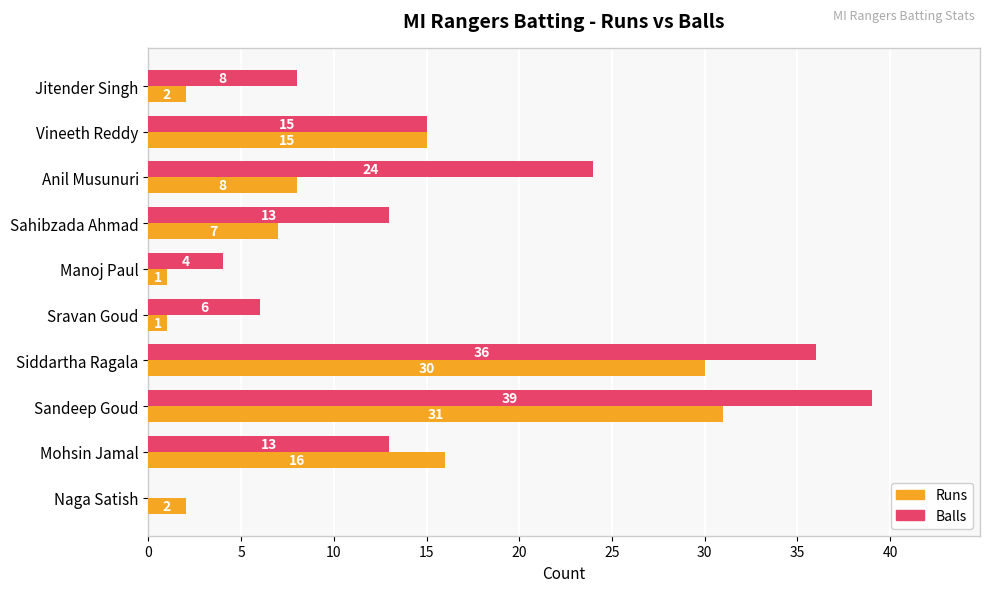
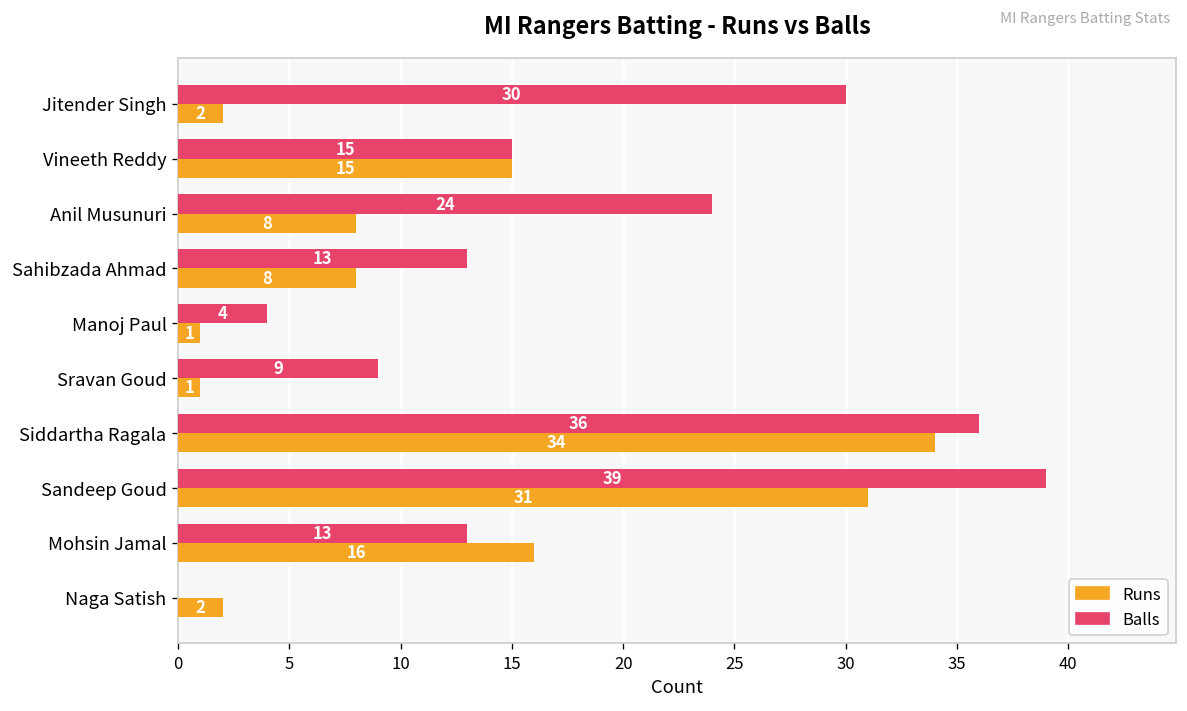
Balls, Jitender Singh: 8 -> 30
Runs, Sahibzada Ahmad: 7 -> 8
Balls, Sravan Goud: 6 -> 9
Runs, Siddartha Ragala: 30 -> 34
